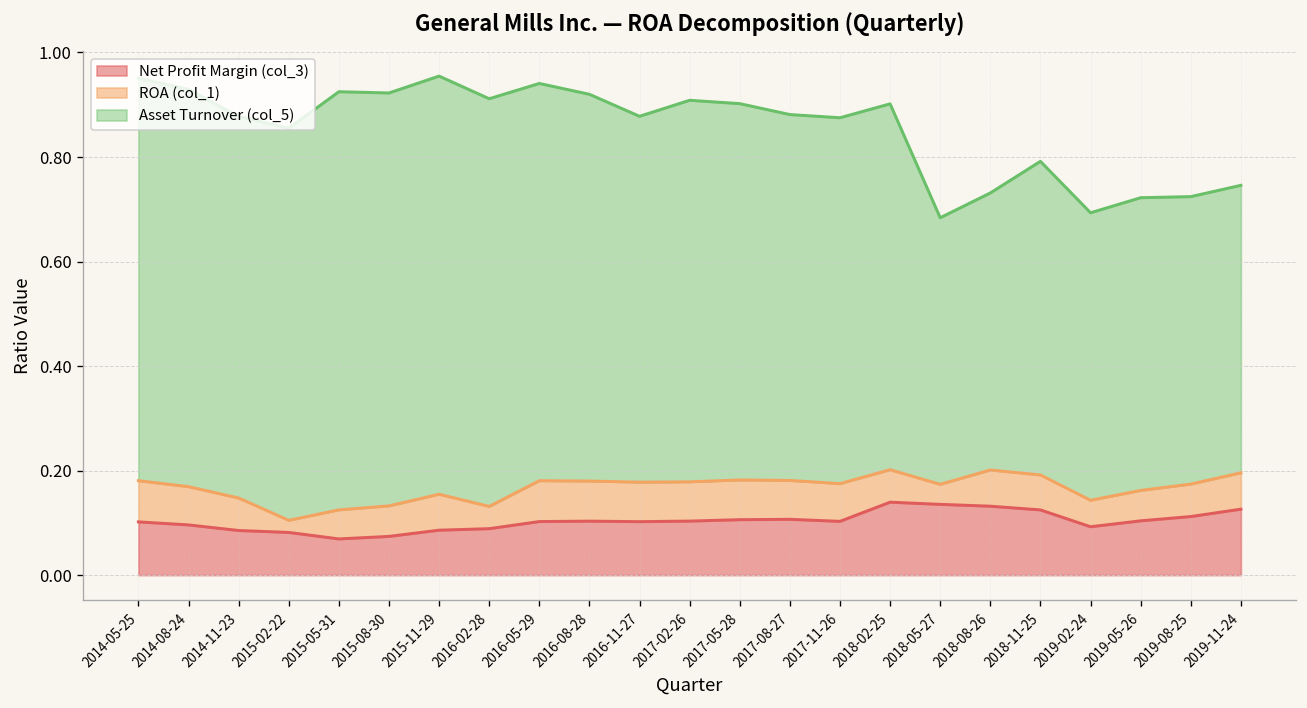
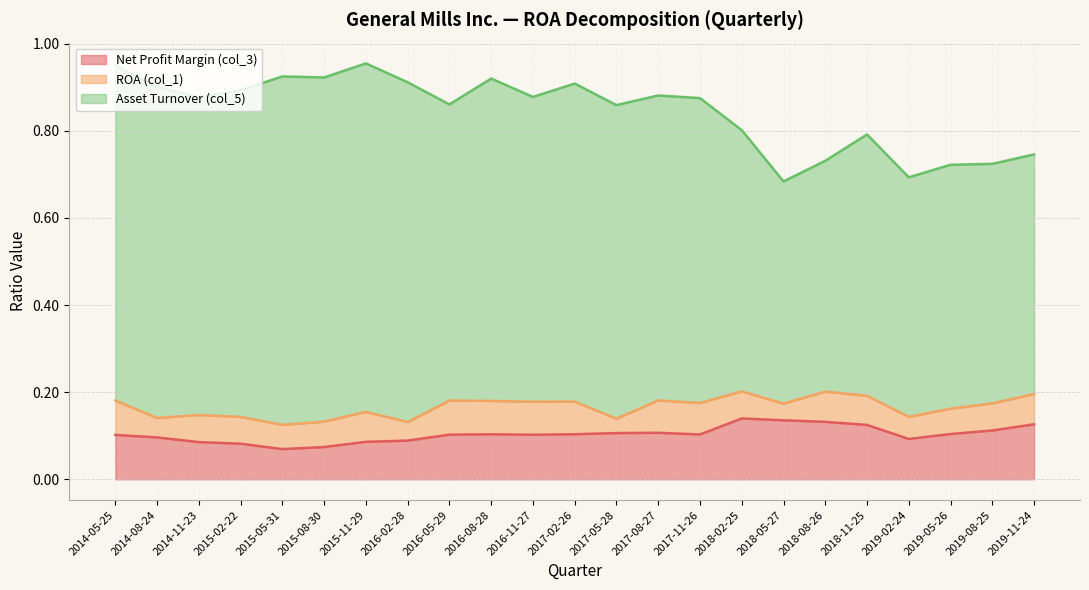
ROA (col_1), 2014-08-24: 0.07 -> 0.04
ROA (col_1), 2015-02-22: 0.02 -> 0.06
Asset Turnover (col_5), 2016-05-29: 0.76 -> 0.68
ROA (col_1), 2017-05-28: 0.08 -> 0.03
Asset Turnover (col_5), 2018-02-25: 0.7 -> 0.6
